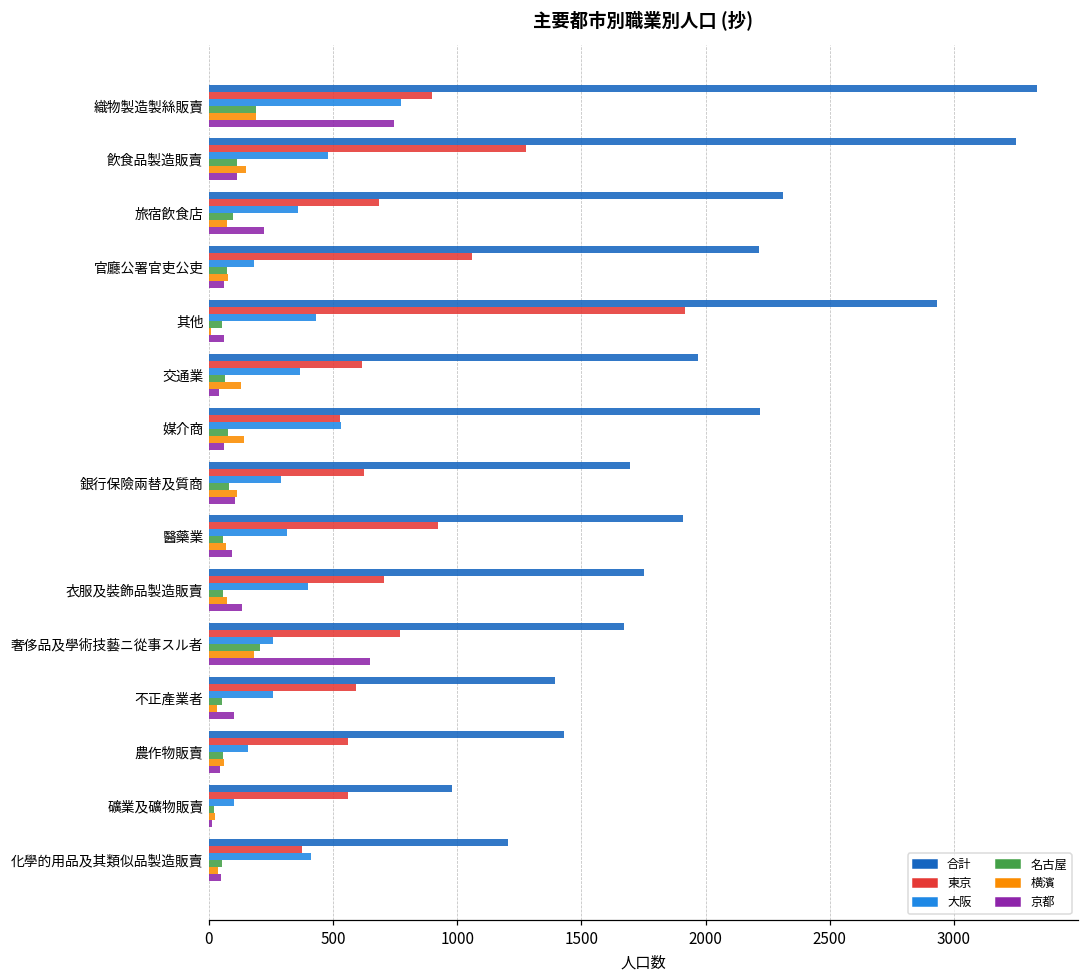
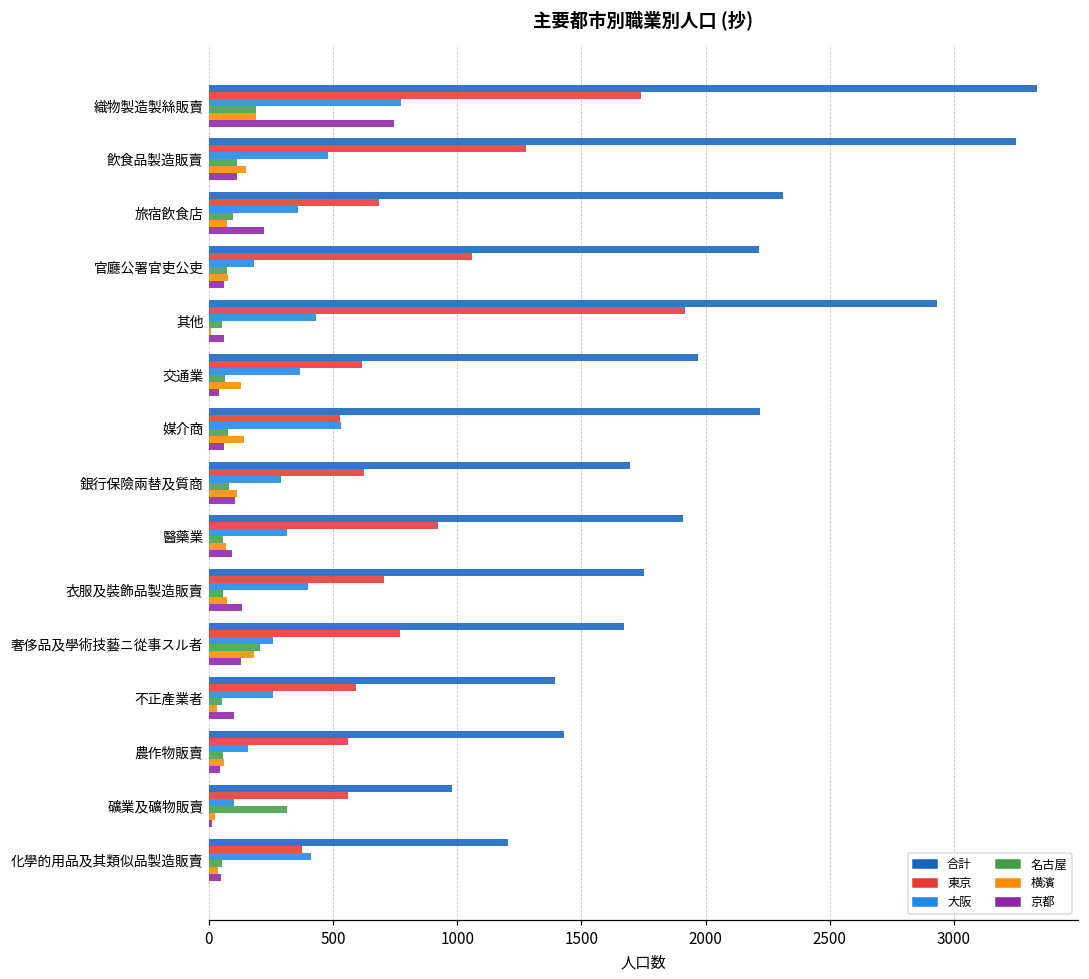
東京, 織物製造製絲販賣: 900 -> 1740
京都, 奢侈品及學術技藝ニ從事スル者: 650 -> 130
名古屋, 礦業及礦物販賣: 20 -> 310
